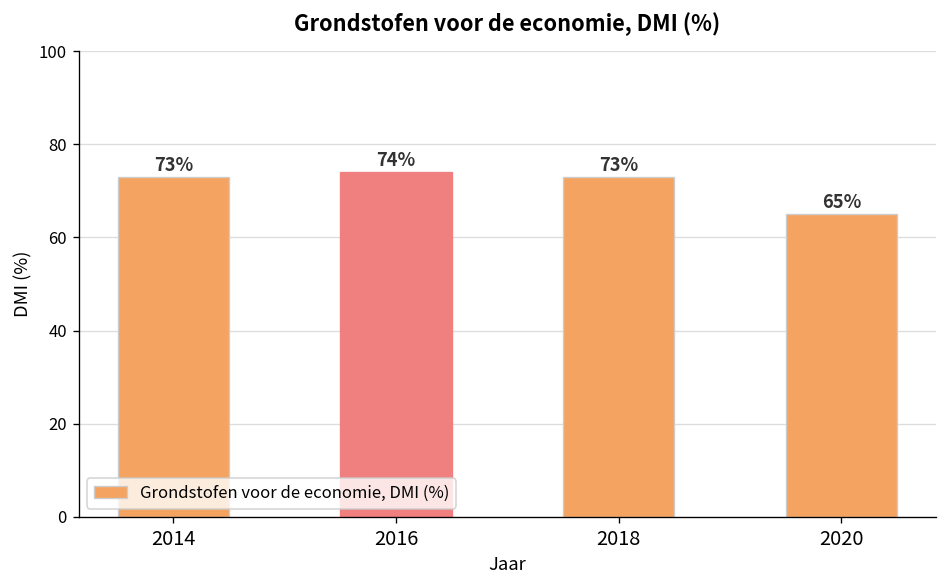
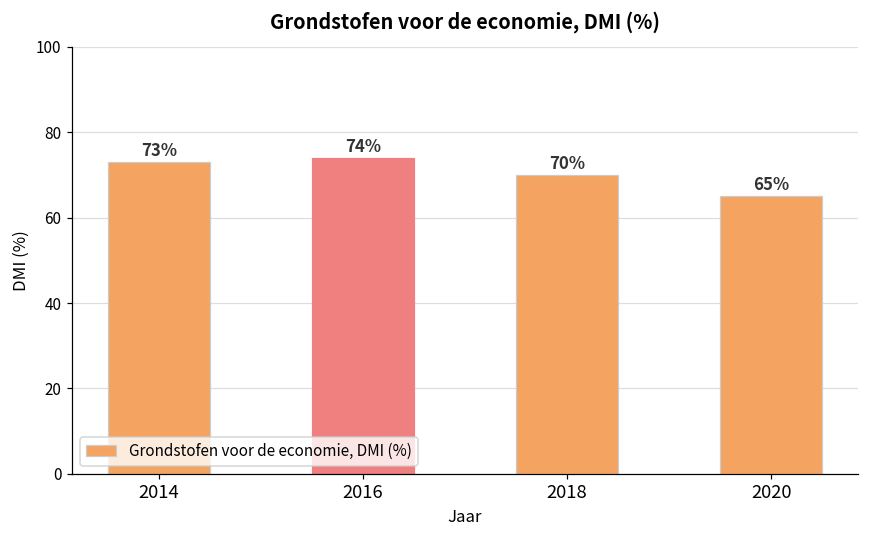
2018: 73% -> 70%
